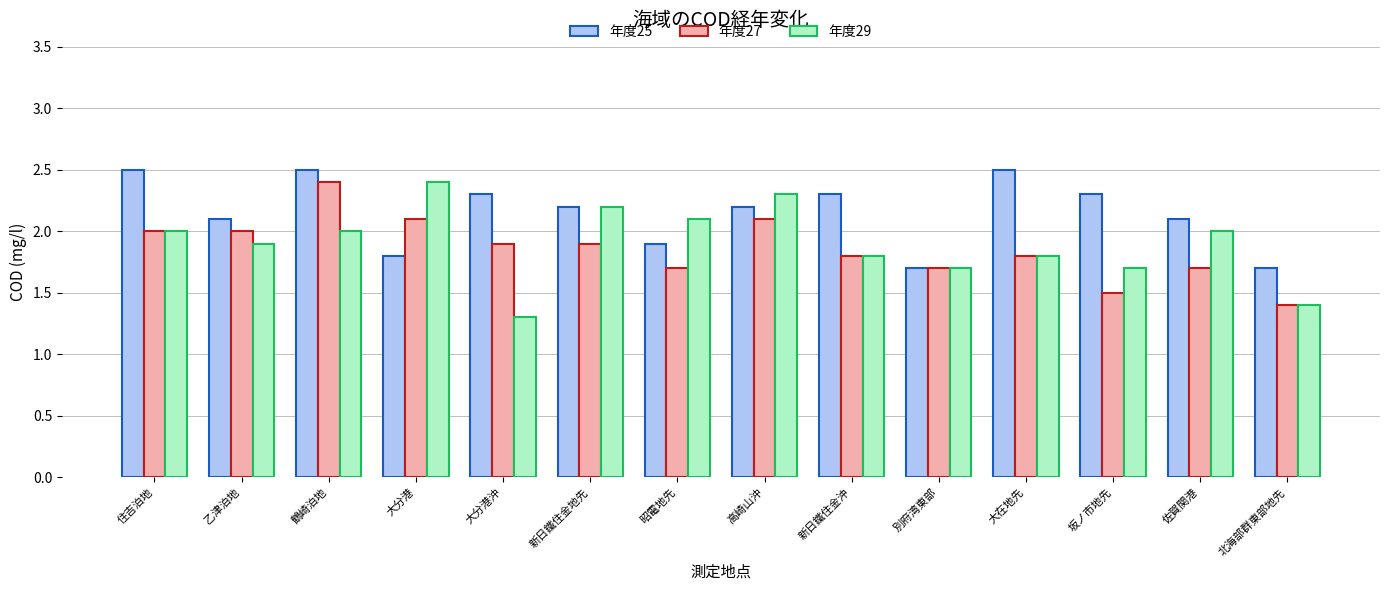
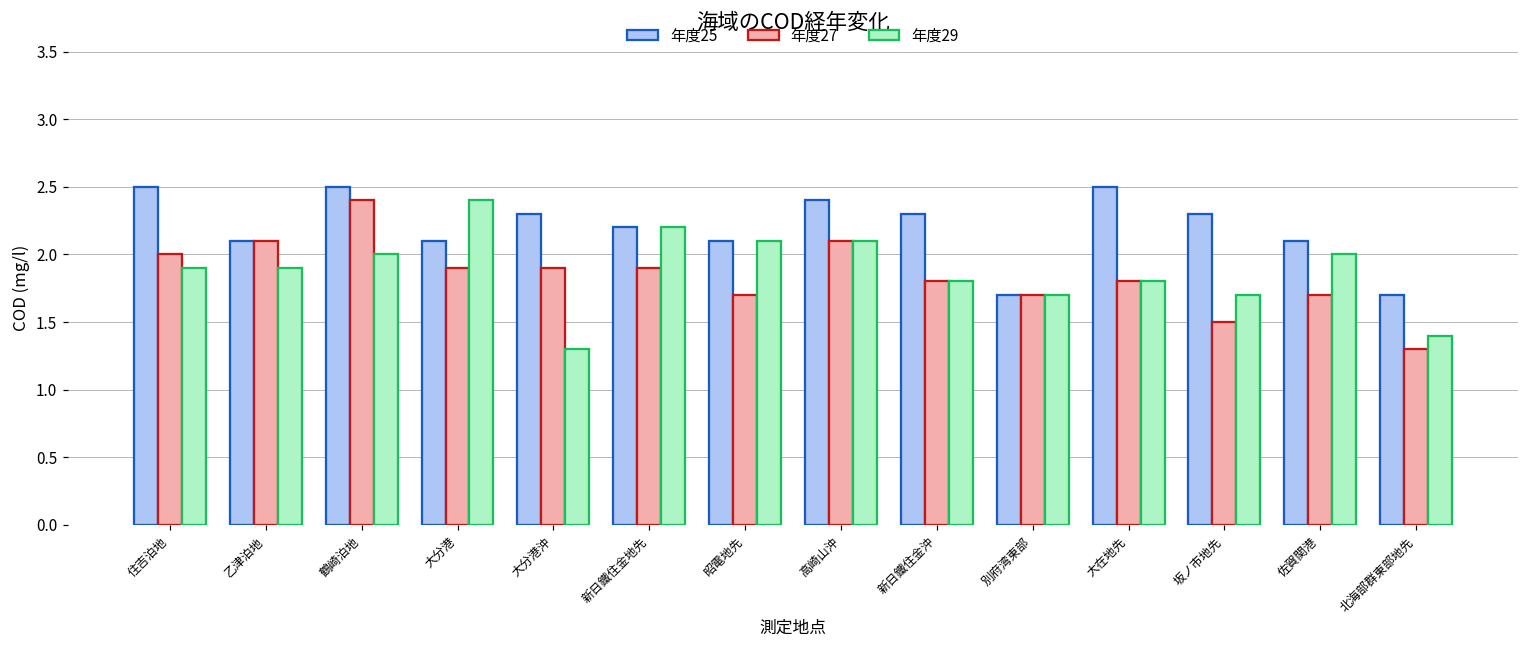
年度29, 住吉泊地: 2.0 -> 1.9
年度27, 乙津泊地: 2.0 -> 2.1
年度25, 大分港: 1.8 -> 2.1
年度27, 大分港: 2.1 -> 1.9
年度25, 昭電地先: 1.9 -> 2.1
年度25, 高崎山沖: 2.2 -> 2.4
年度29, 高崎山沖: 2.3 -> 2.1
年度27, 北海部群東部地先: 1.4 -> 1.3
